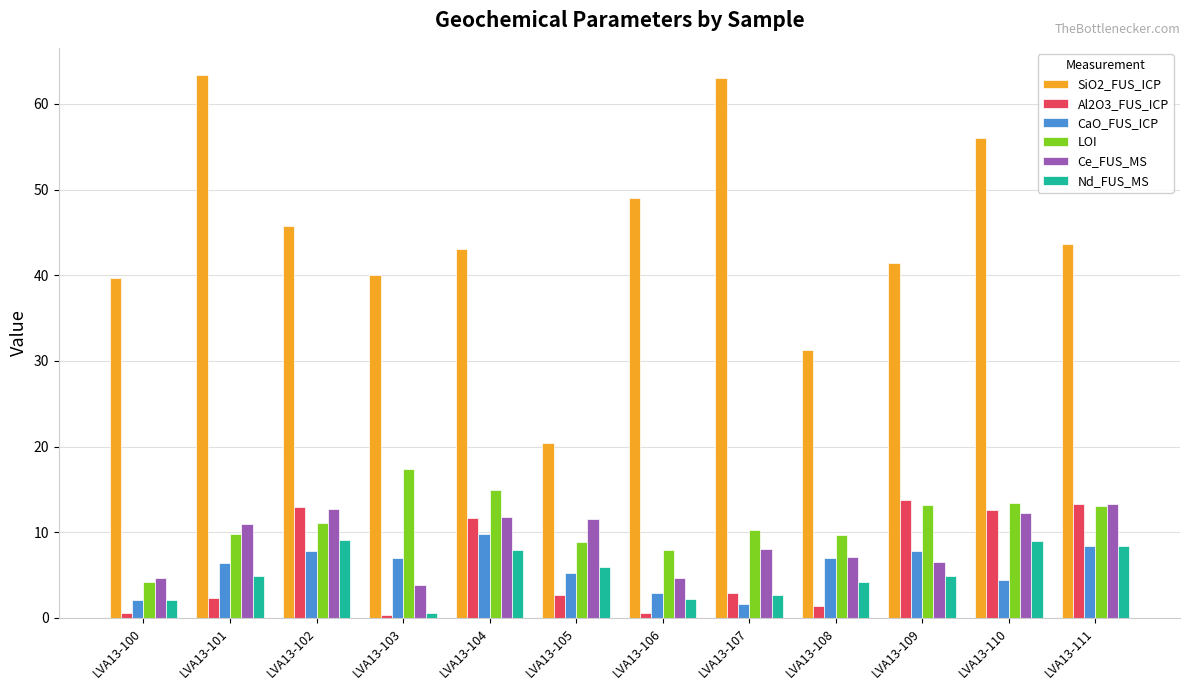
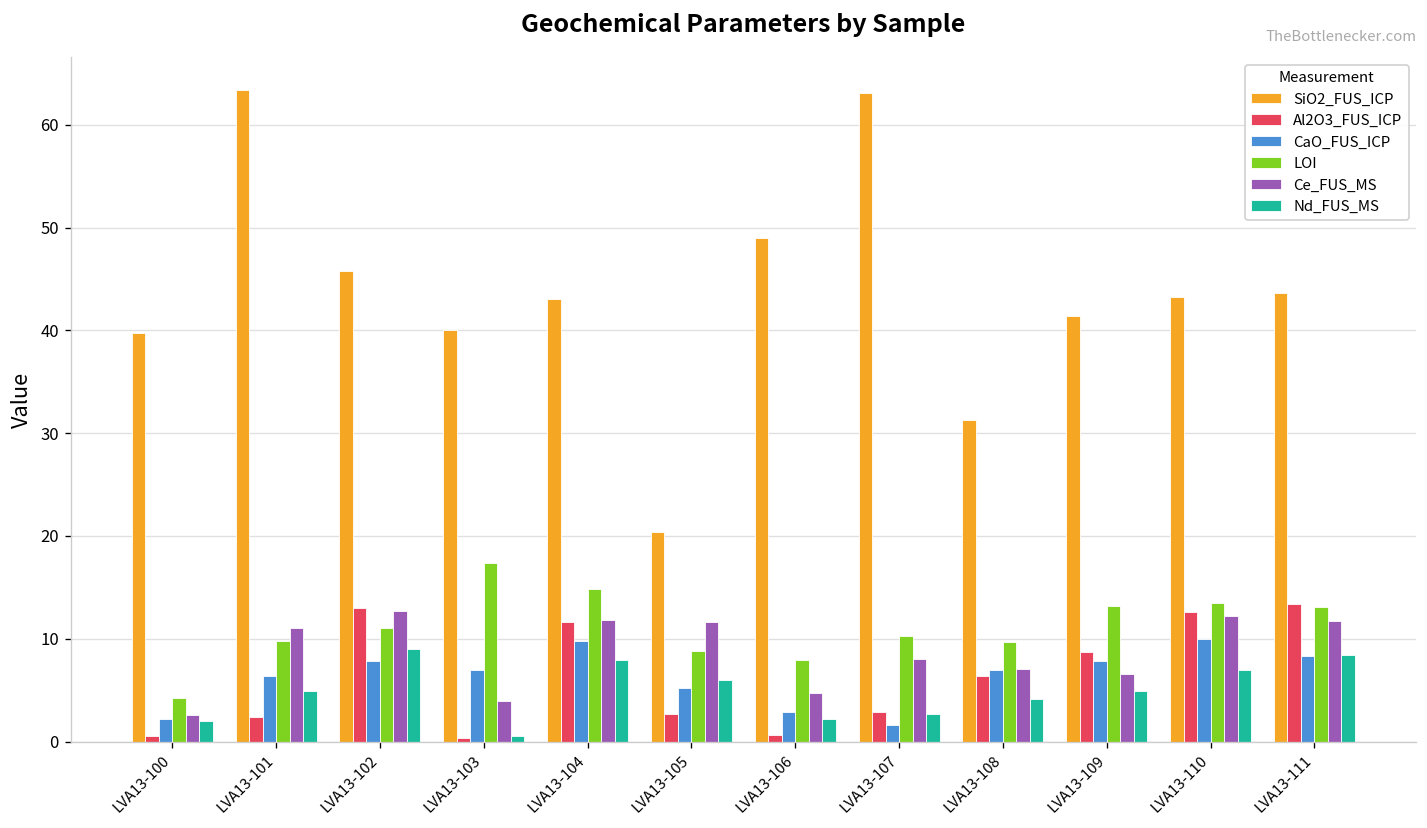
Ce_FUS_MS, LVA13-100: 5 -> 3
Al2O3_FUS_ICP, LVA13-108: 1 -> 6
Al2O3_FUS_ICP, LVA13-109: 14 -> 9
SiO2_FUS_ICP, LVA13-110: 56 -> 43
CaO_FUS_ICP, LVA13-110: 4 -> 10
Nd_FUS_MS, LVA13-110: 9 -> 7
Ce_FUS_MS, LVA13-111: 13 -> 12
